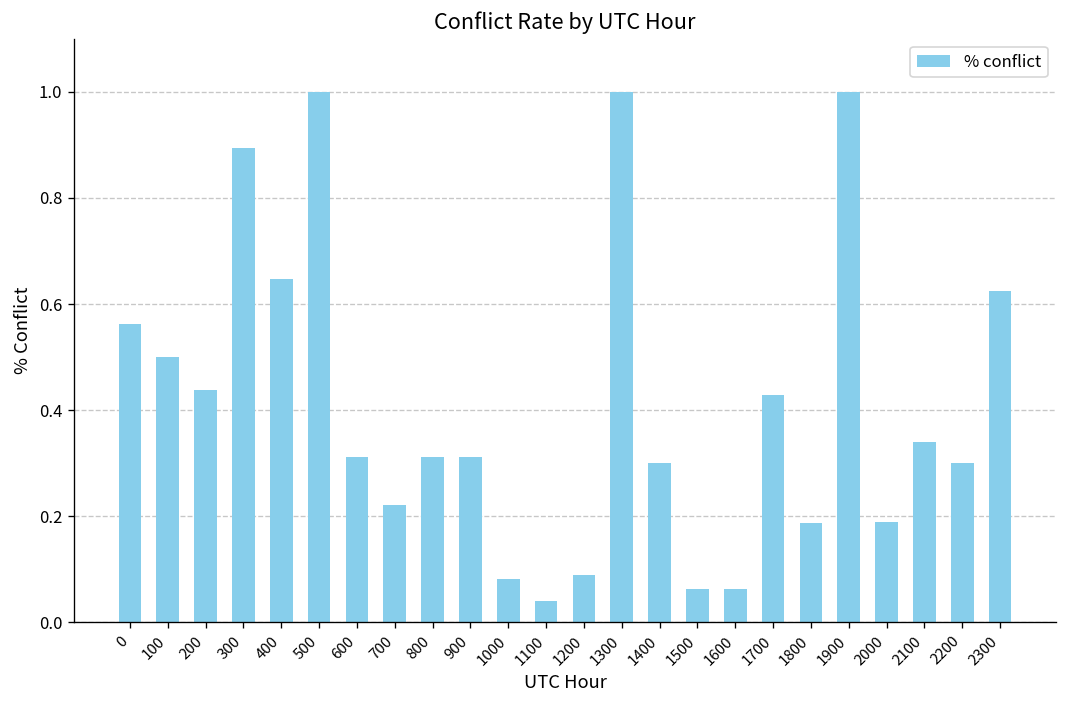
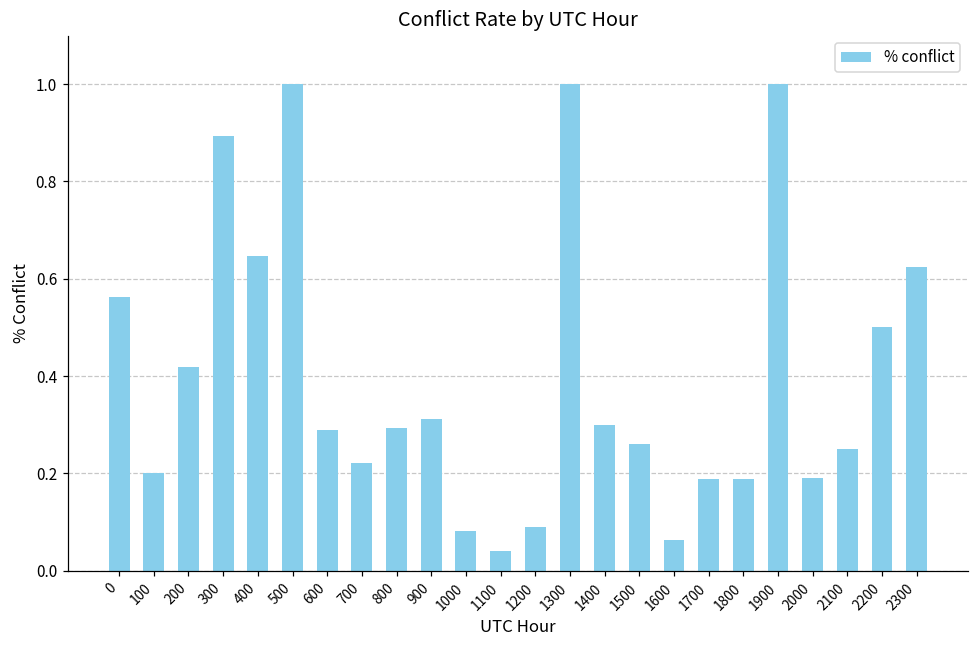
100: 0.5 -> 0.2
200: 0.44 -> 0.42
600: 0.31 -> 0.29
800: 0.31 -> 0.29
1500: 0.06 -> 0.26
1700: 0.43 -> 0.19
2100: 0.34 -> 0.25
2200: 0.3 -> 0.5
